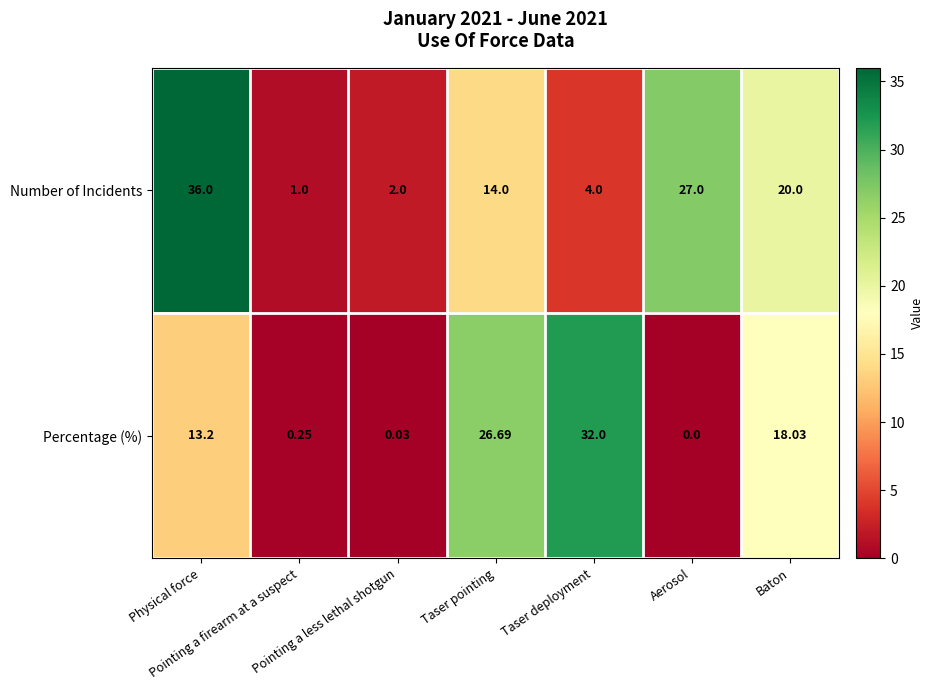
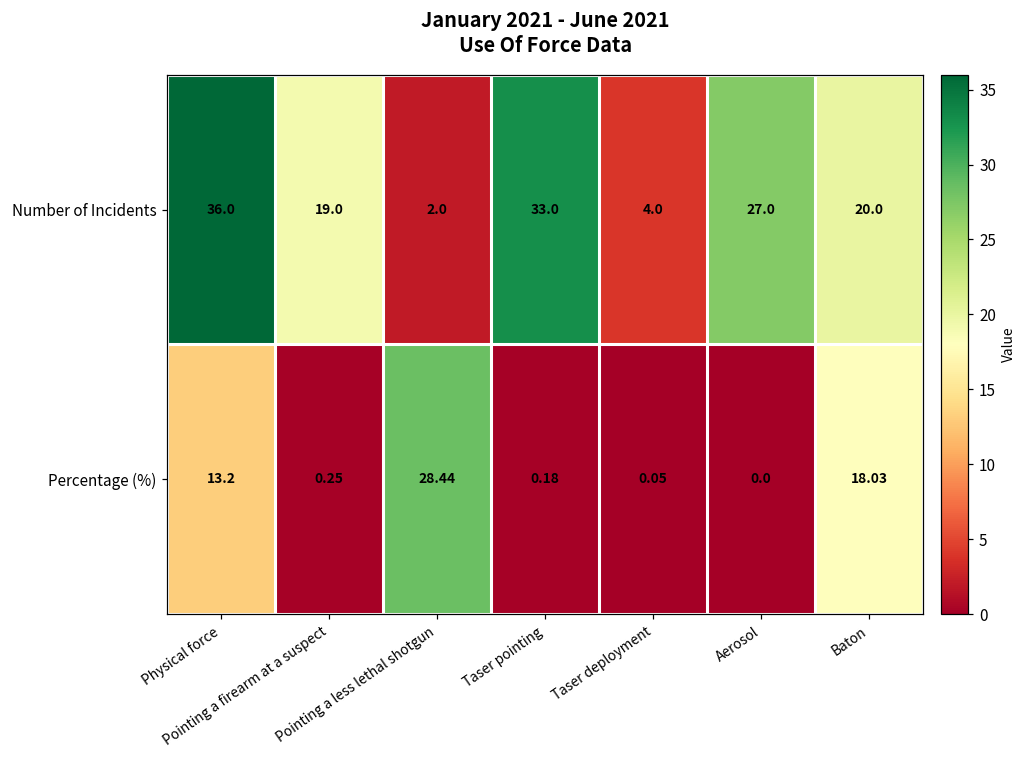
Number of Incidents, Pointing a firearm at a suspect: 1.0 -> 19.0
Number of Incidents, Taser pointing: 14.0 -> 33.0
Percentage (%), Pointing a less lethal shotgun: 0.03 -> 28.44
Percentage (%), Taser pointing: 26.69 -> 0.18
Percentage (%), Taser deployment: 32.0 -> 0.05
